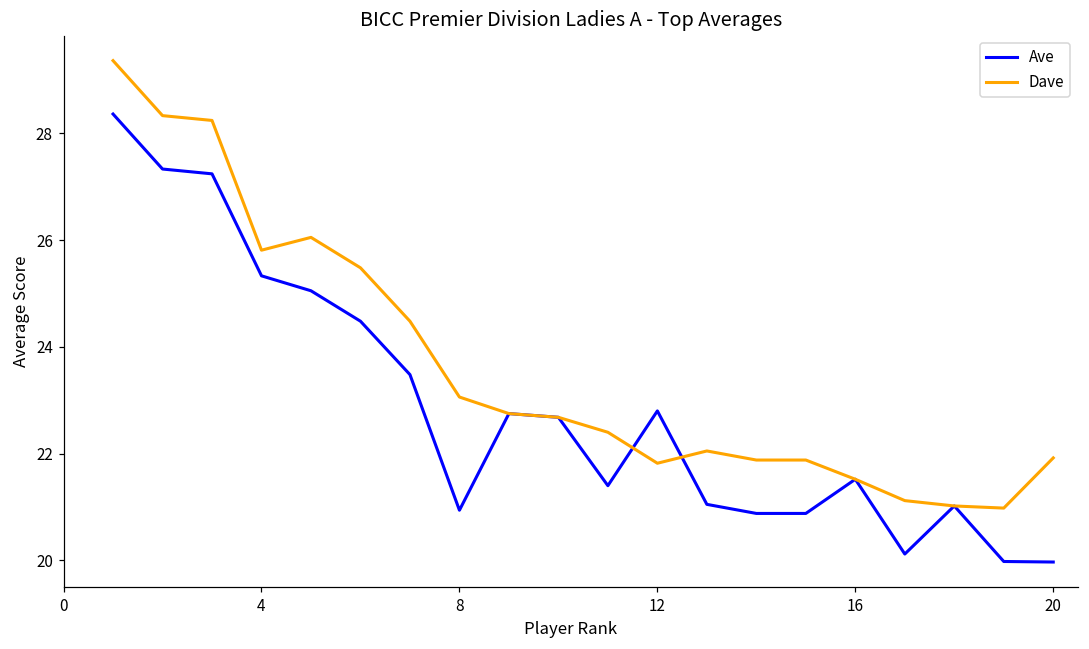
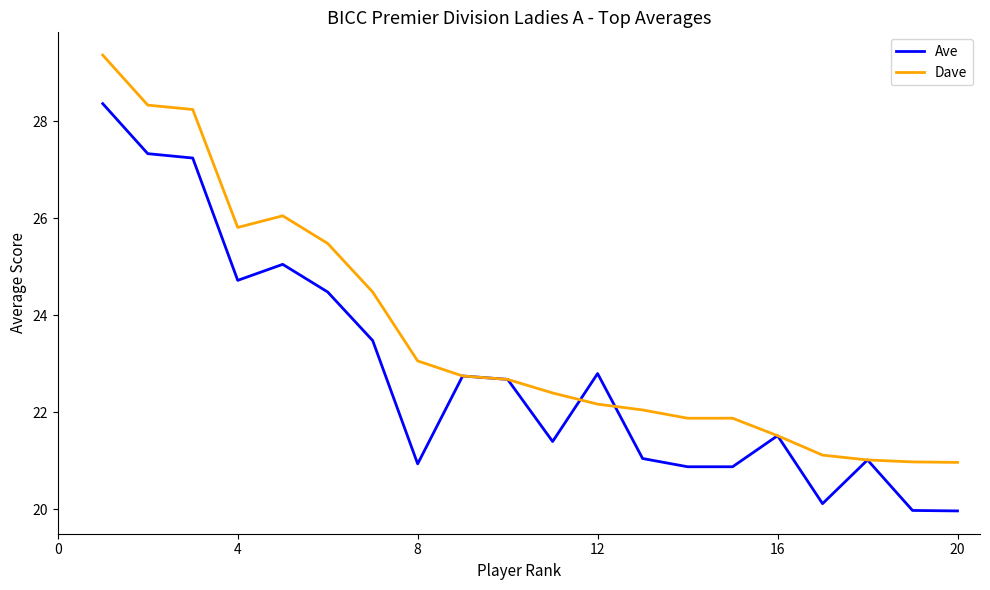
Ave, 4: 25.3 -> 24.7
Dave, 12: 21.8 -> 22.2
Dave, 20: 21.9 -> 21.0
